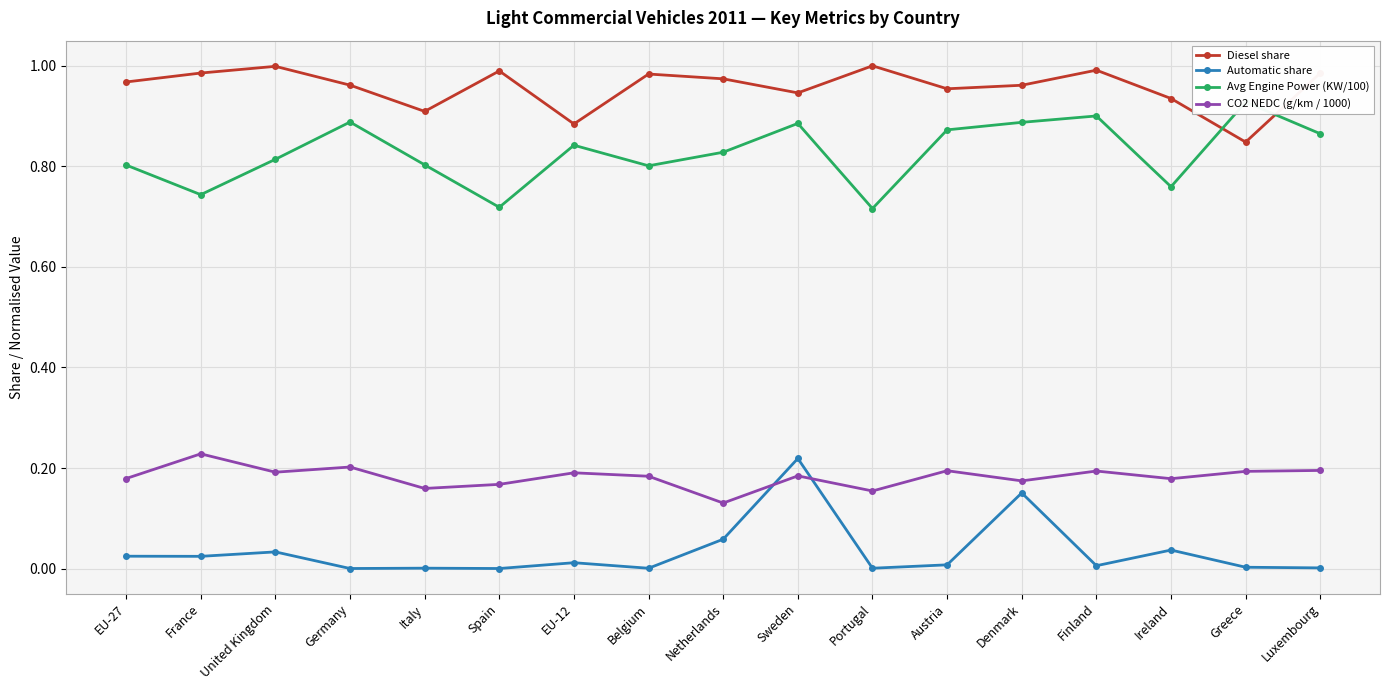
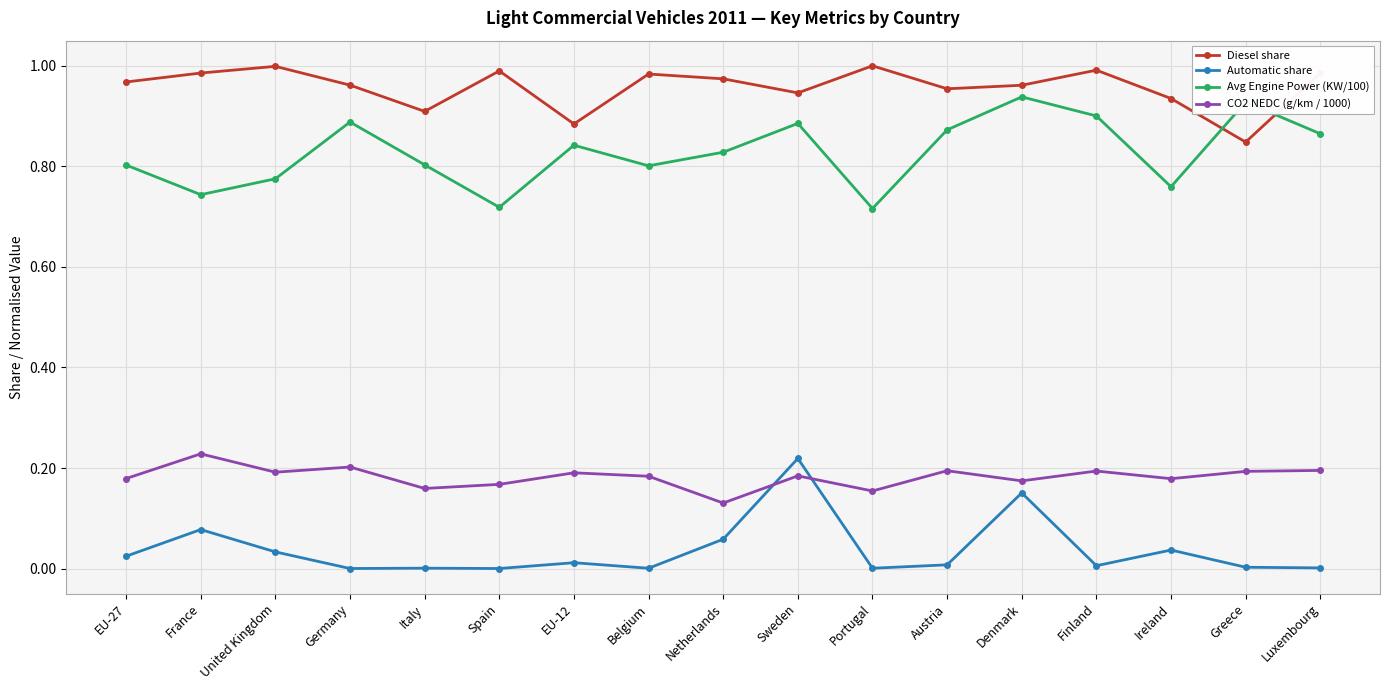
Automatic share, France: 0.02 -> 0.08
Avg Engine Power (KW/100), United Kingdom: 0.81 -> 0.78
Avg Engine Power (KW/100), Denmark: 0.89 -> 0.94
